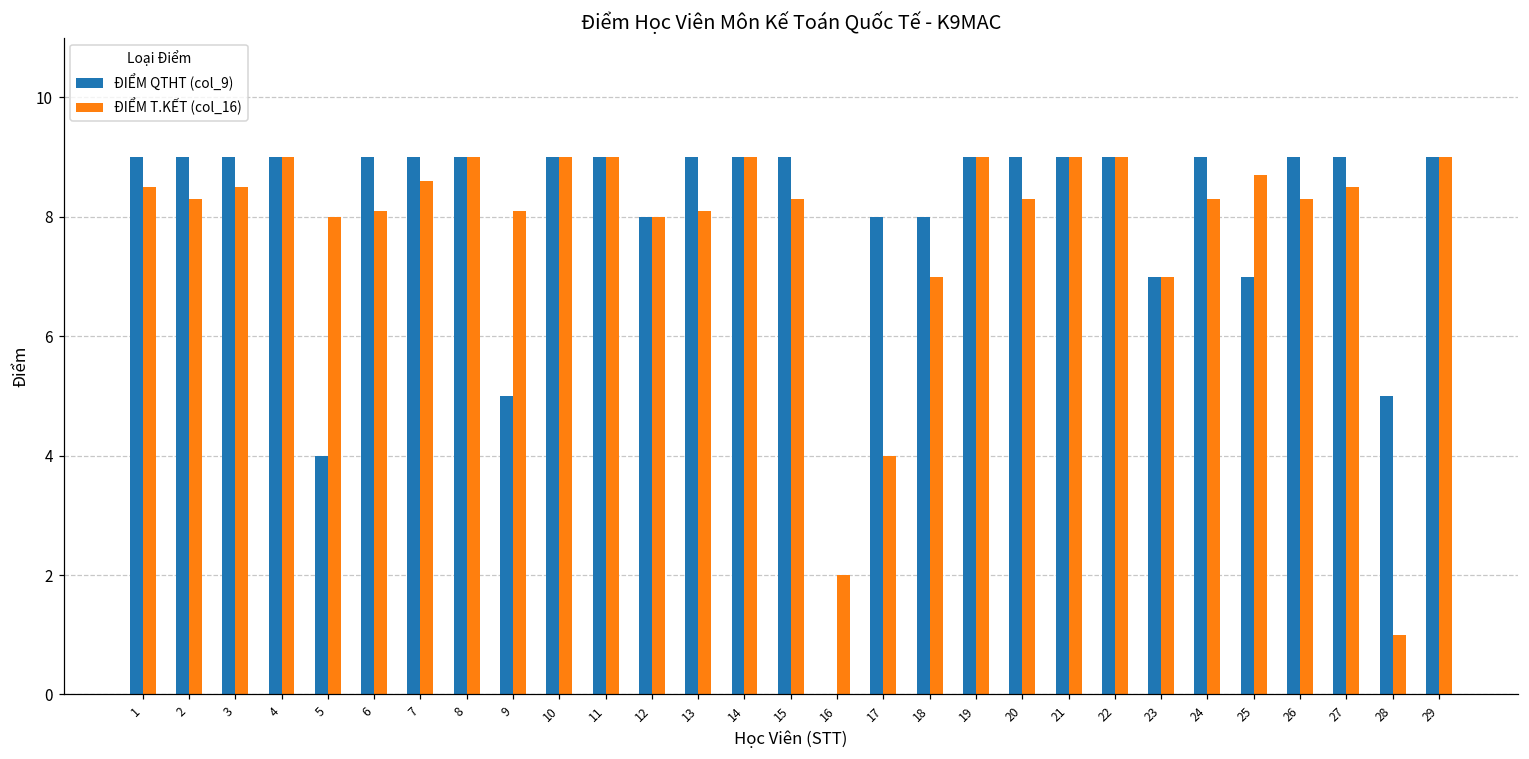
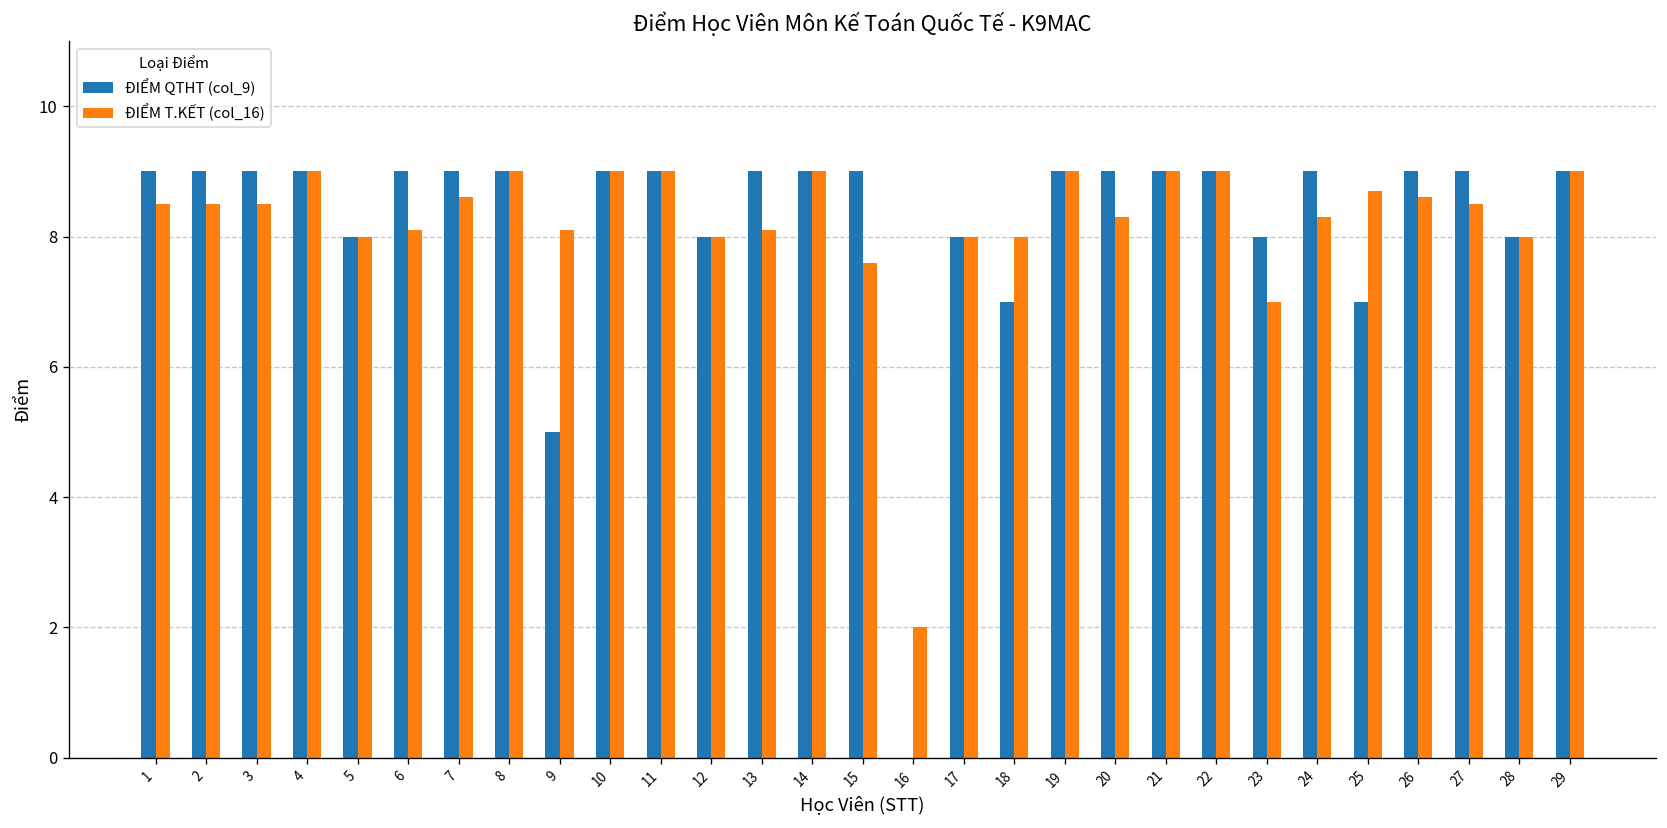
ĐIỂM T.KẾT (col_16), 2: 8.3 -> 8.5
ĐIỂM QTHT (col_9), 5: 4 -> 8
ĐIỂM T.KẾT (col_16), 15: 8.3 -> 7.6
ĐIỂM T.KẾT (col_16), 17: 4 -> 8
ĐIỂM QTHT (col_9), 18: 8 -> 7
ĐIỂM T.KẾT (col_16), 18: 7 -> 8
ĐIỂM QTHT (col_9), 23: 7 -> 8
ĐIỂM T.KẾT (col_16), 26: 8.3 -> 8.6
ĐIỂM QTHT (col_9), 28: 5 -> 8
ĐIỂM T.KẾT (col_16), 28: 1 -> 8
